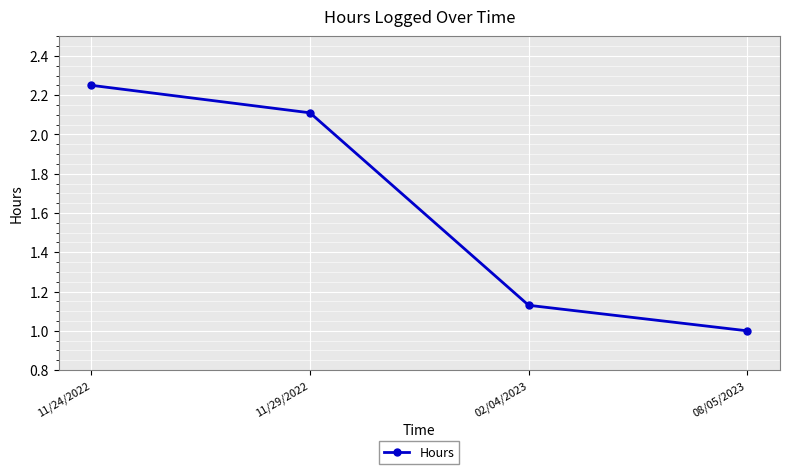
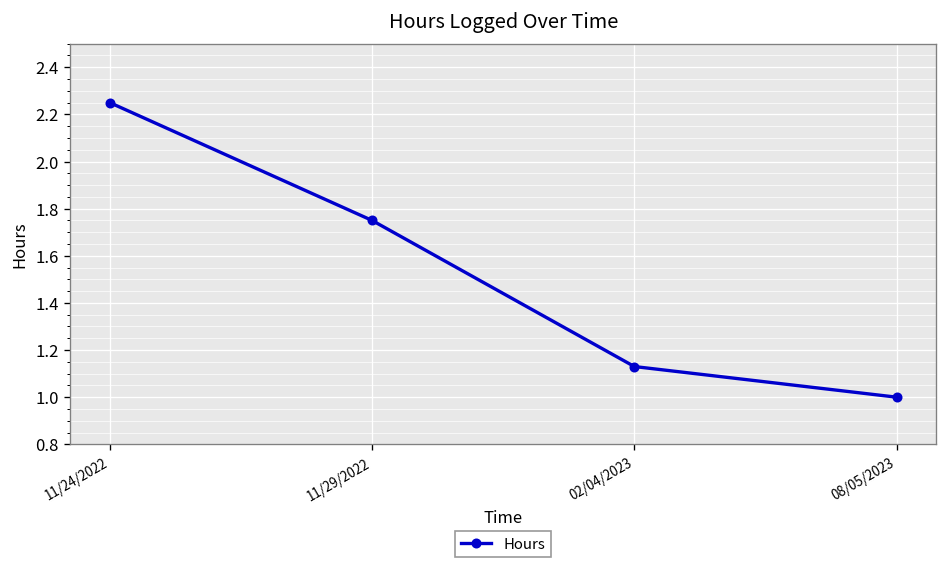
11/29/2022: 2.11 -> 1.75
